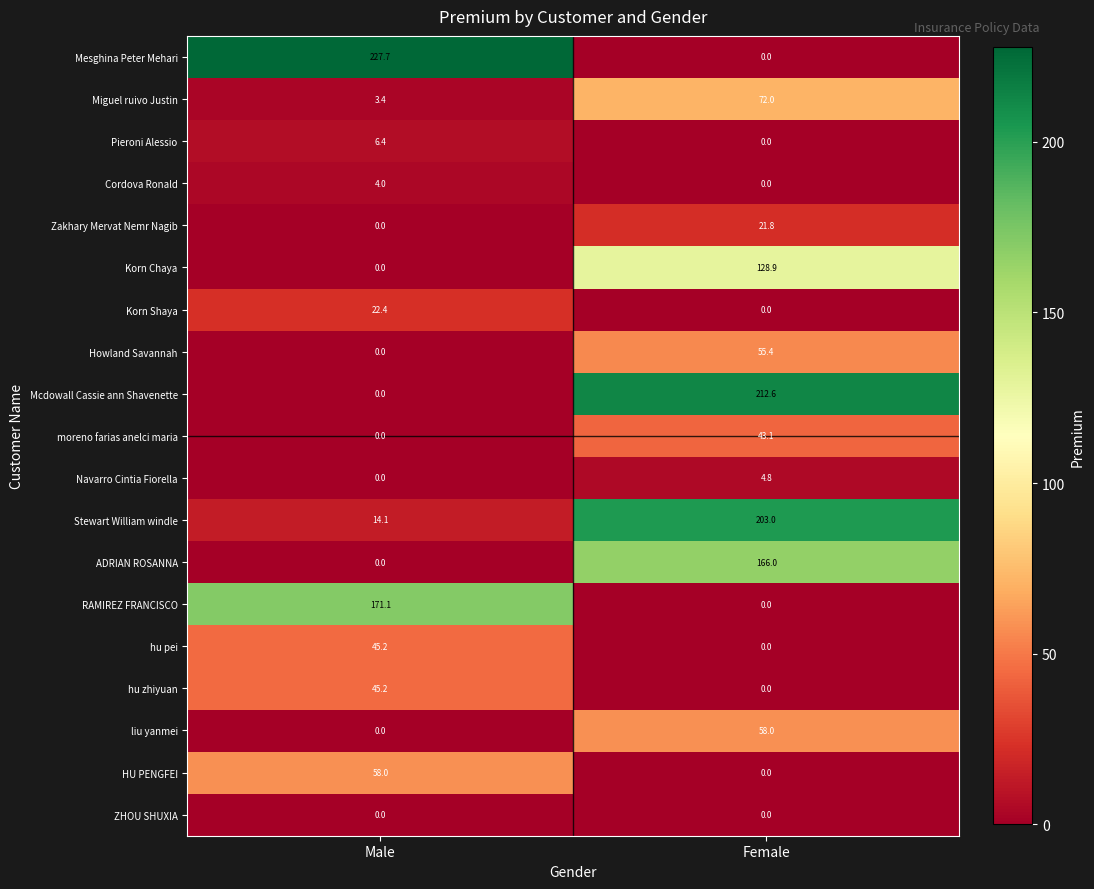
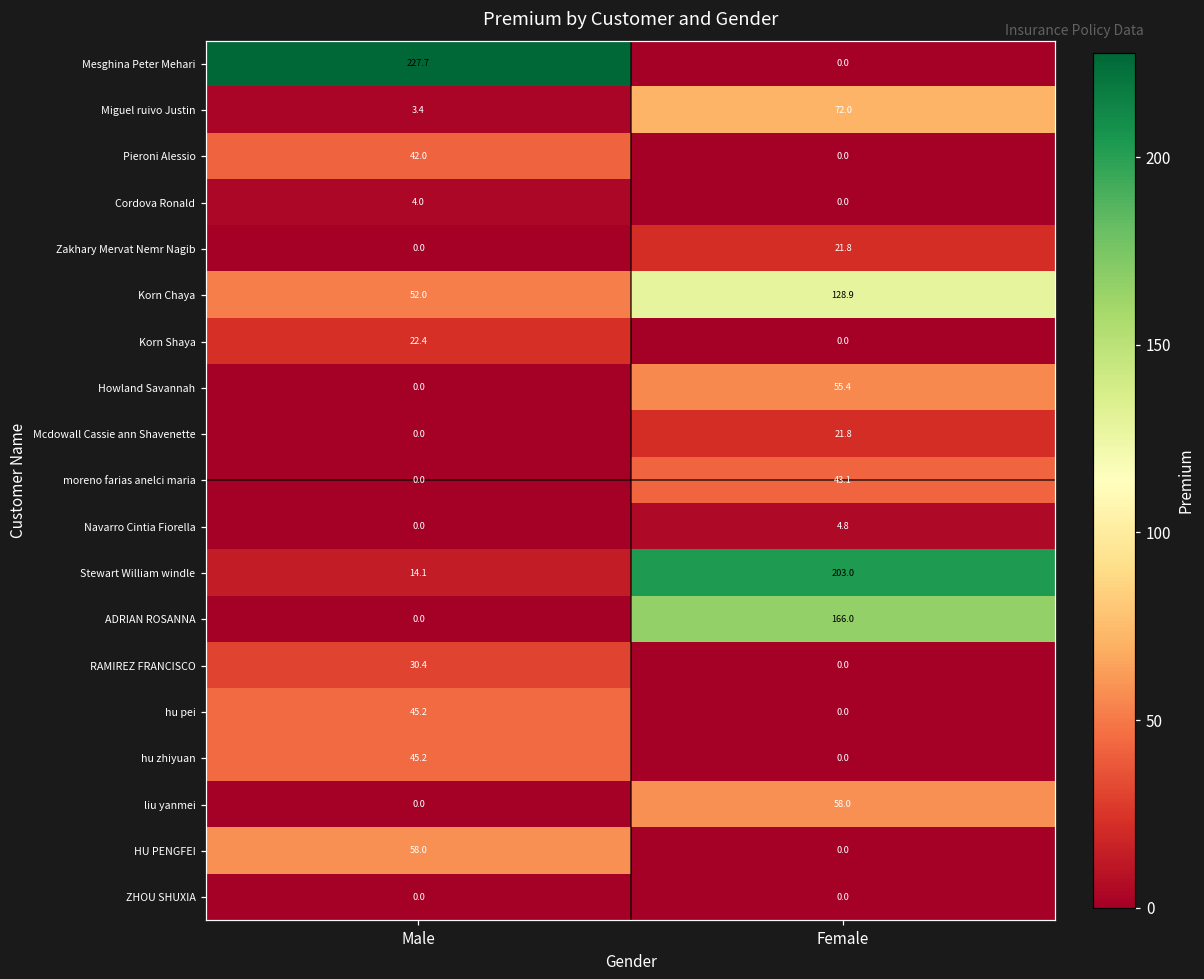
Pieroni Alessio, Male: 6.4 -> 42.0
Korn Chaya, Male: 0.0 -> 52.0
Mcdowall Cassie ann Shavenette, Female: 212.6 -> 21.8
RAMIREZ FRANCISCO, Male: 171.1 -> 30.4
